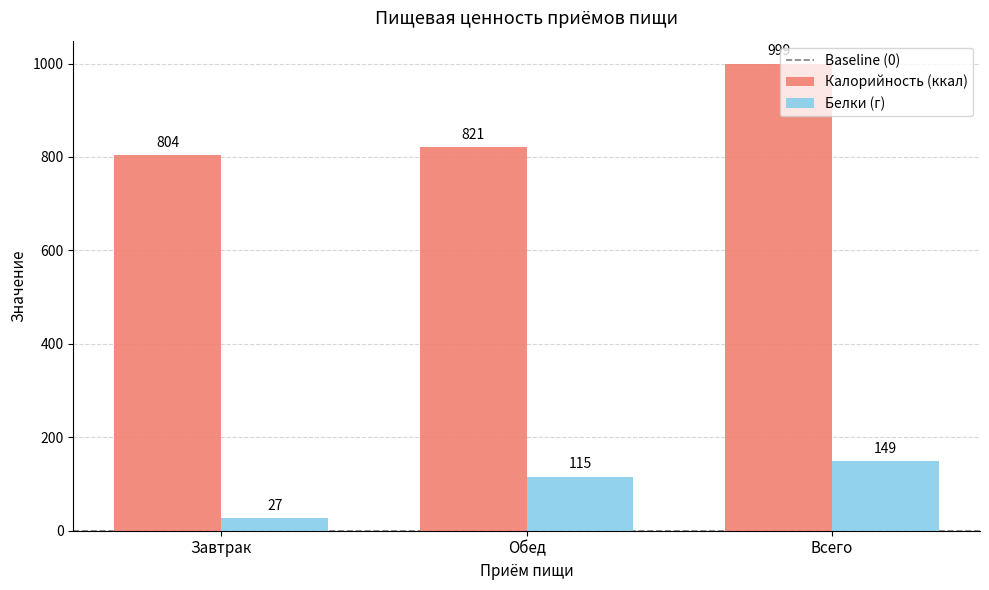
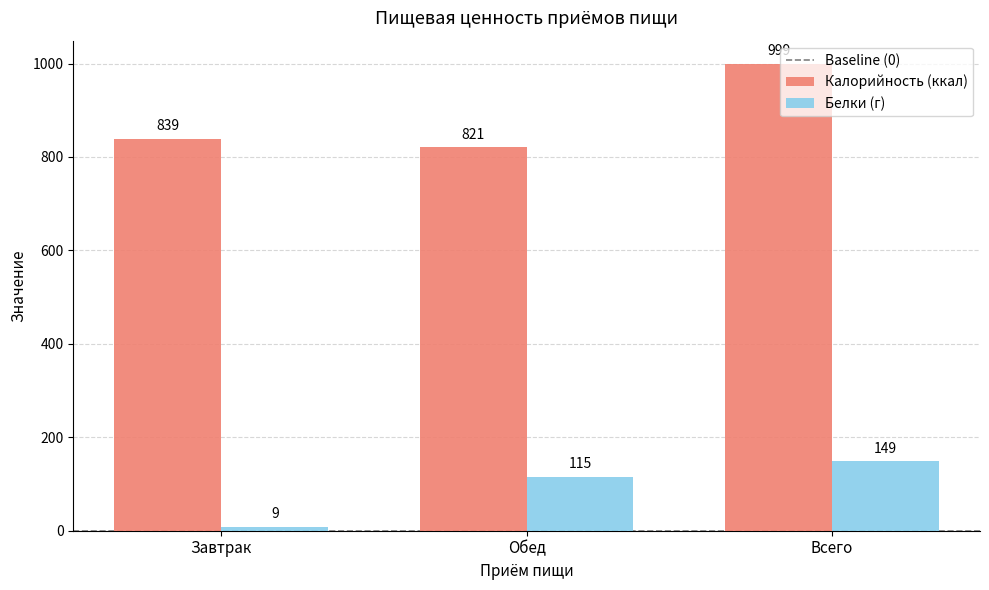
Калорийность (ккал), Завтрак: 804 -> 839
Белки (г), Завтрак: 27 -> 9
